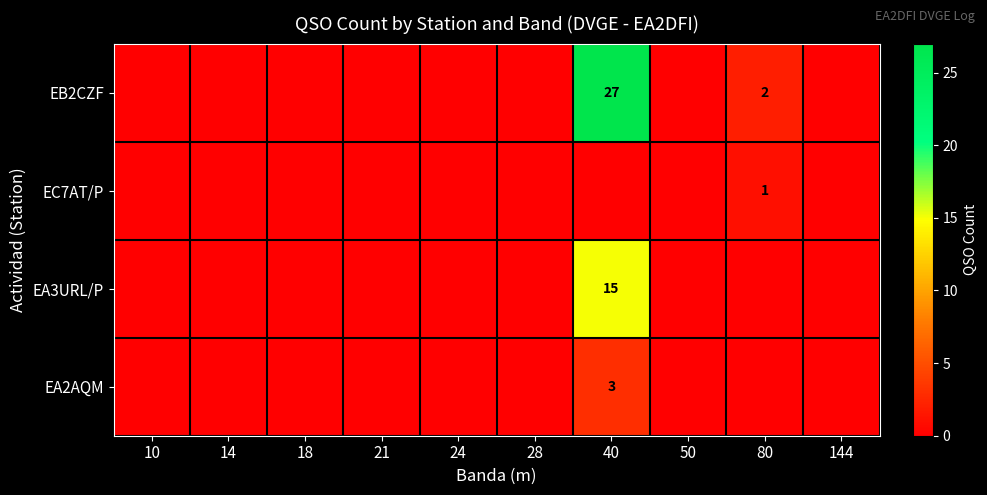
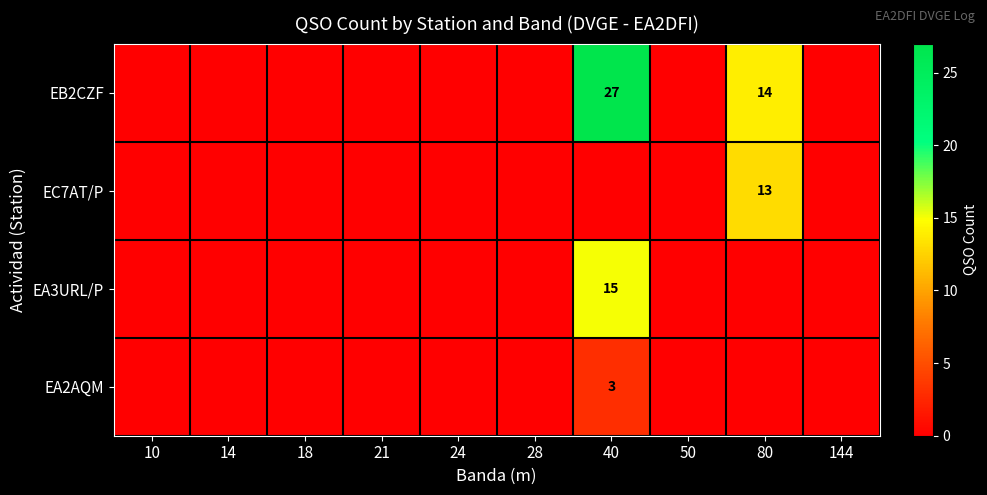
EB2CZF, 80: 2 -> 14
EC7AT/P, 80: 1 -> 13
